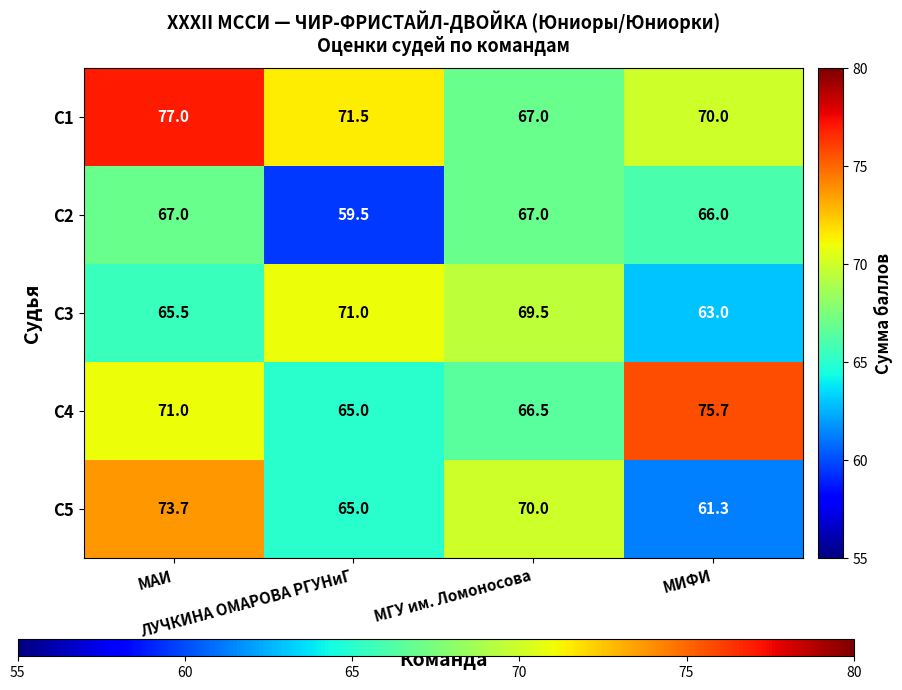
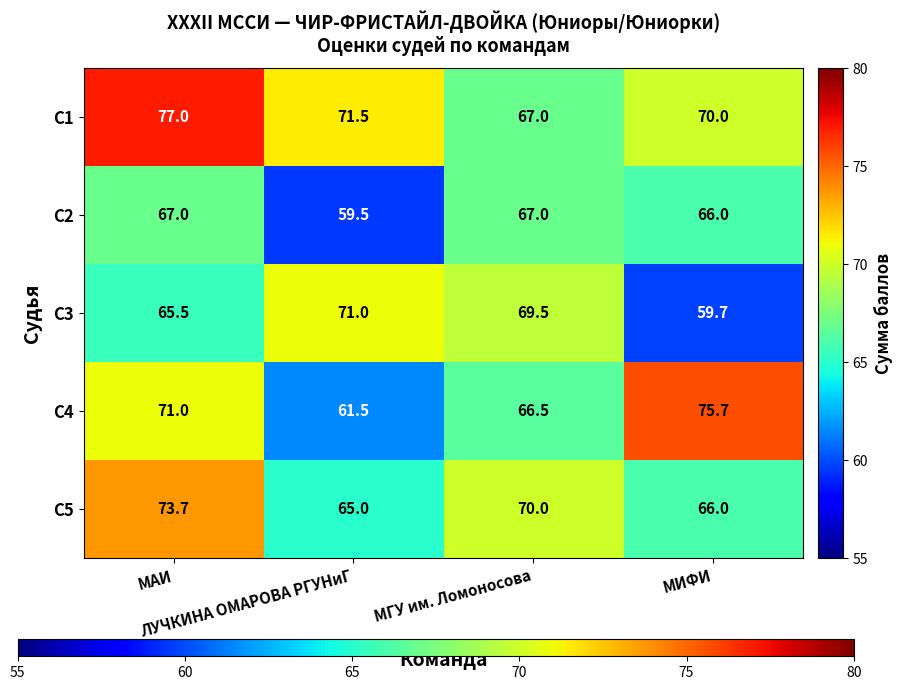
С3, МИФИ: 63.0 -> 59.7
С4, ЛУЧКИНА ОМАРОВА РГУНиГ: 65.0 -> 61.5
С5, МИФИ: 61.3 -> 66.0
